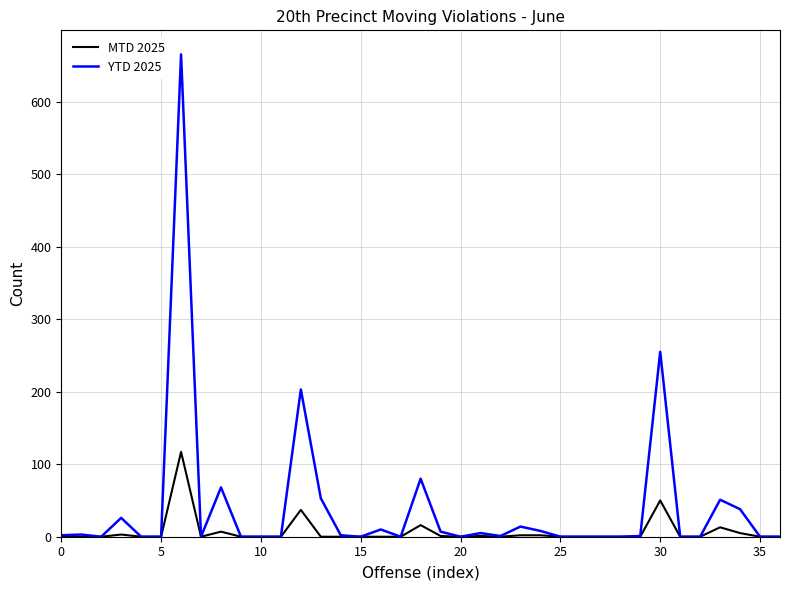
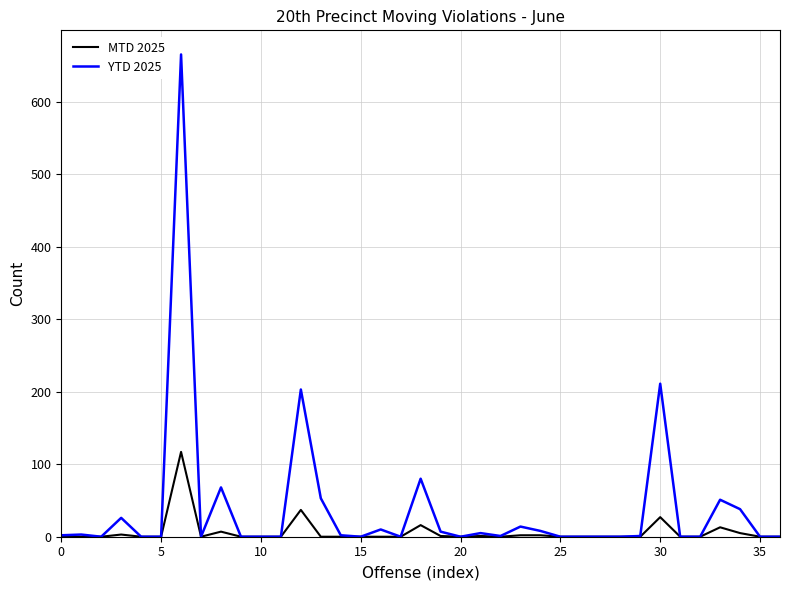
MTD 2025, 30: 50 -> 30
YTD 2025, 30: 260 -> 210
